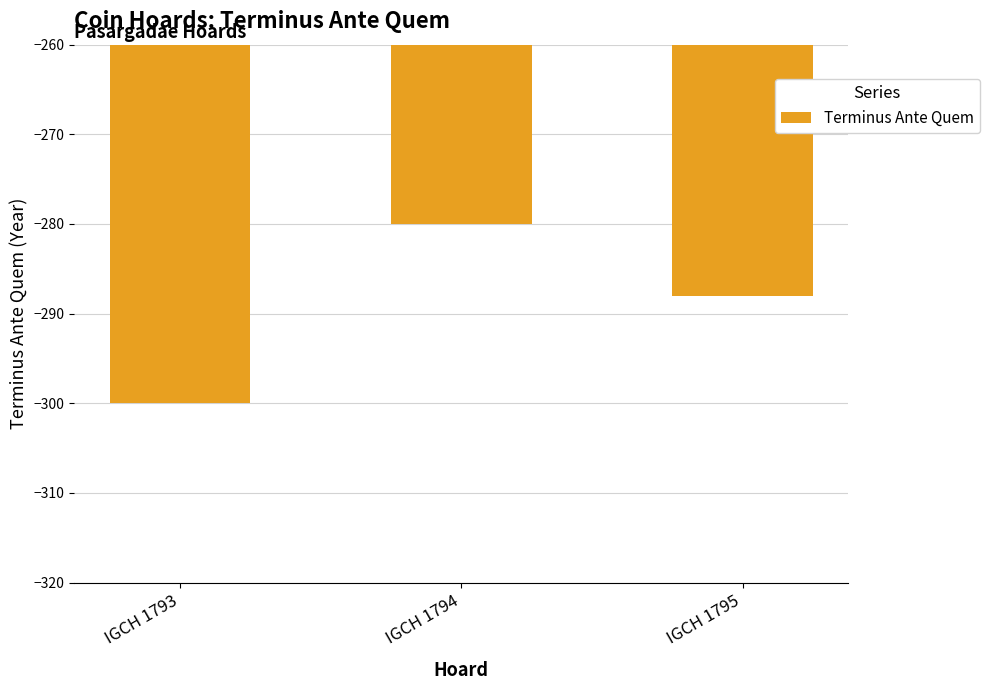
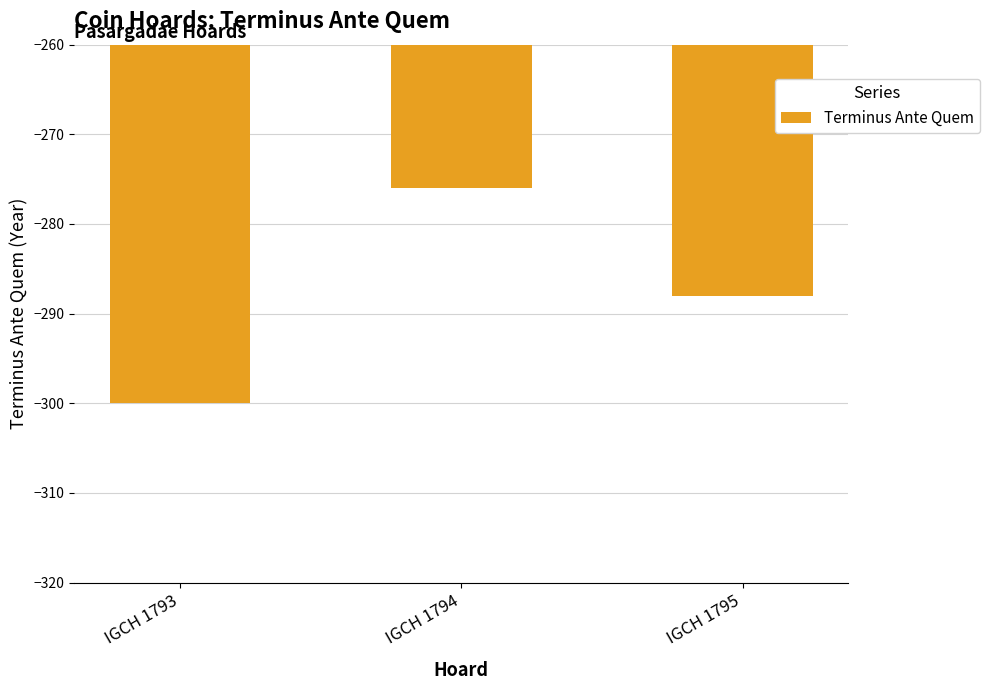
IGCH 1794: -280 -> -276
